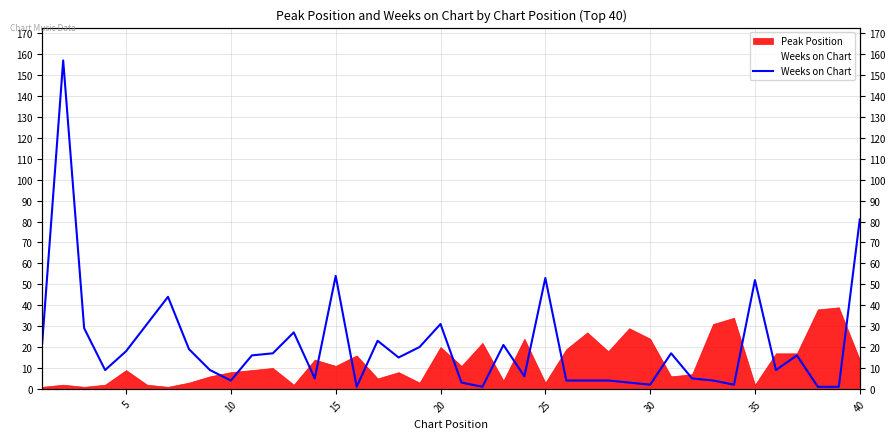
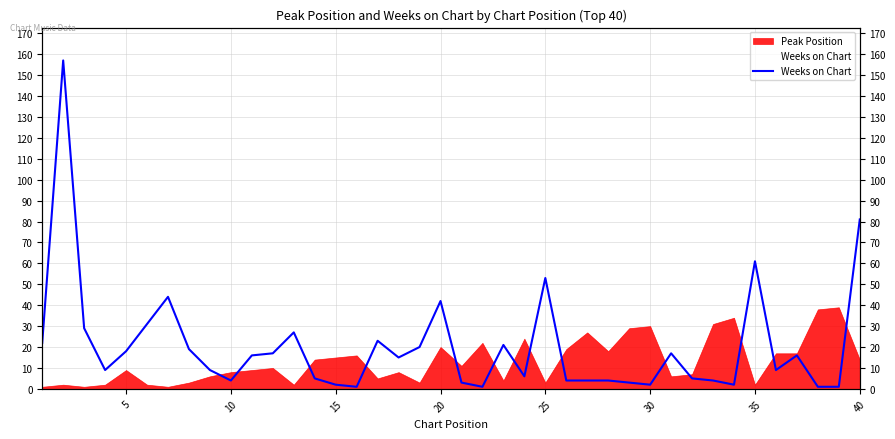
Weeks on Chart, 15: 54 -> 2
Peak Position, 15: 11 -> 15
Weeks on Chart, 20: 31 -> 42
Peak Position, 30: 24 -> 30
Weeks on Chart, 35: 52 -> 61
